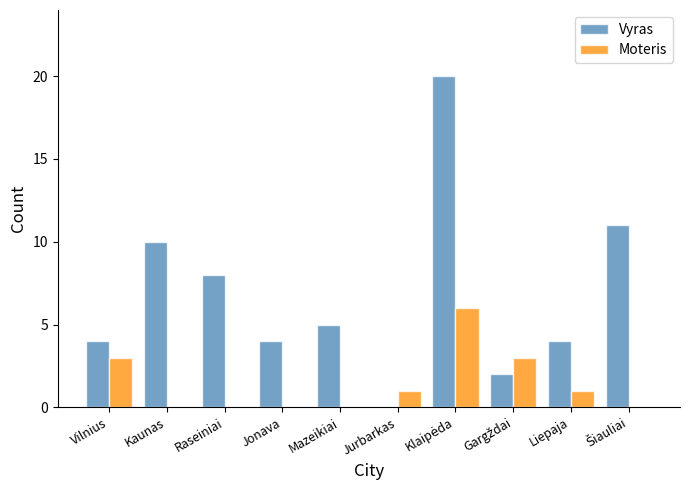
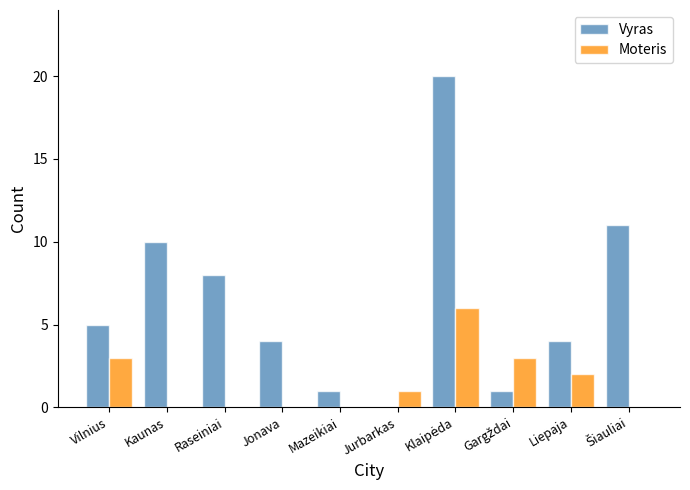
Vyras, Vilnius: 4 -> 5
Vyras, Mazeikiai: 5 -> 1
Vyras, Gargždai: 2 -> 1
Moteris, Liepaja: 1 -> 2
